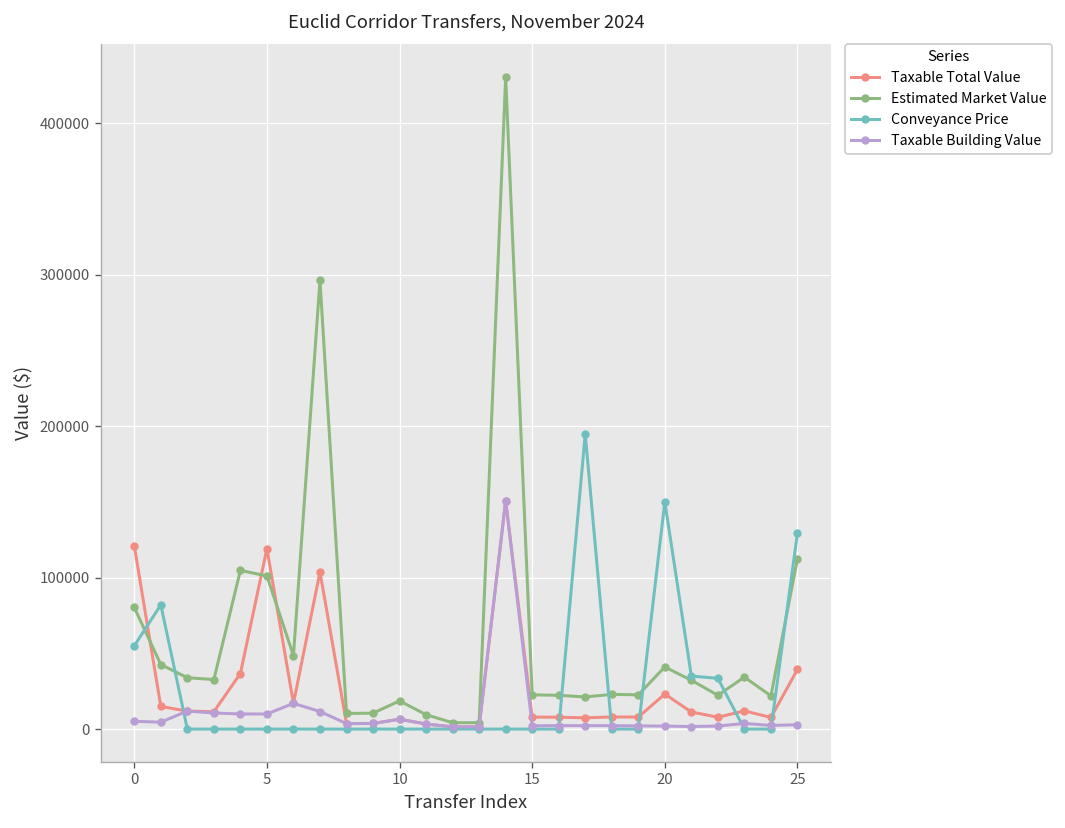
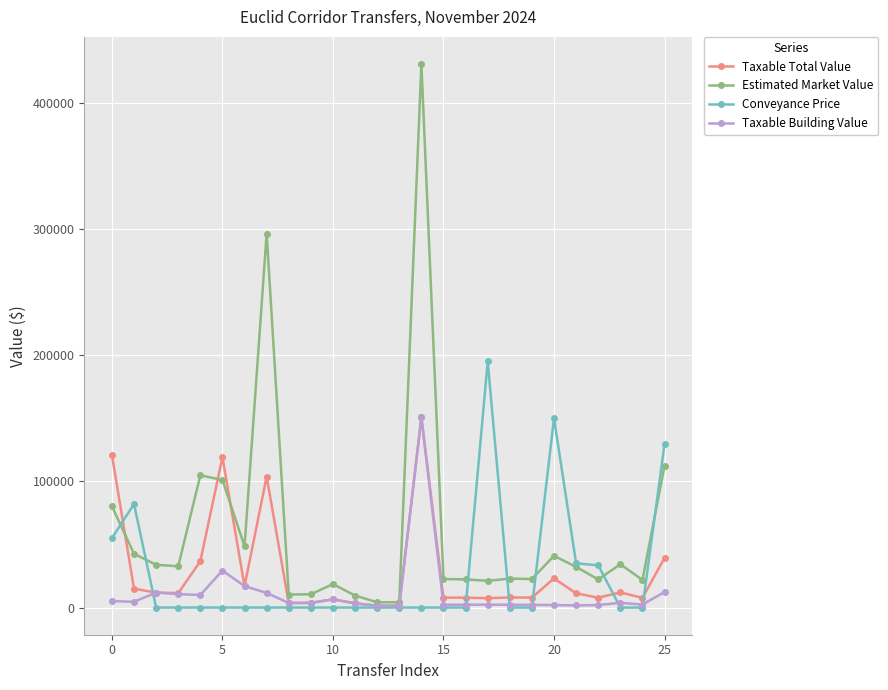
Taxable Building Value, 5: 10000 -> 29000
Taxable Building Value, 25: 3000 -> 12000
